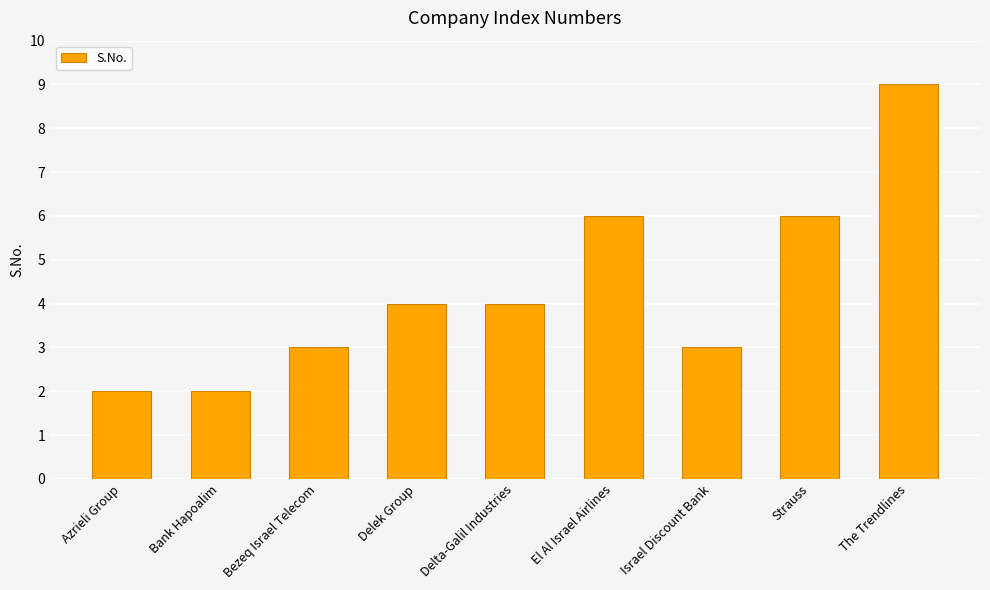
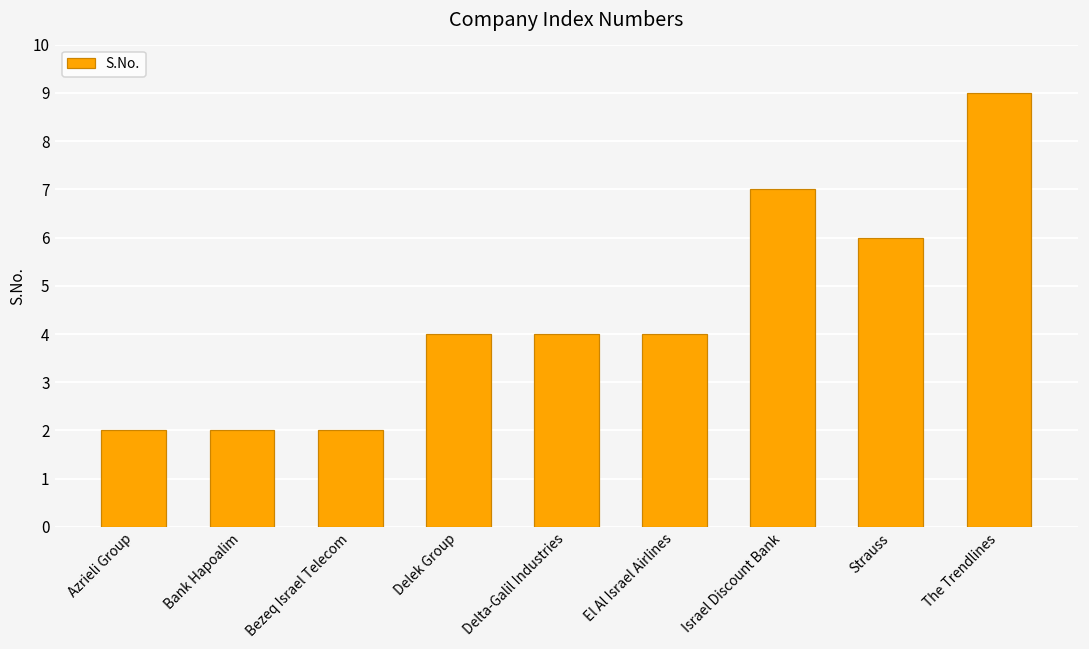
Bezeq Israel Telecom: 3 -> 2
El Al Israel Airlines: 6 -> 4
Israel Discount Bank: 3 -> 7
